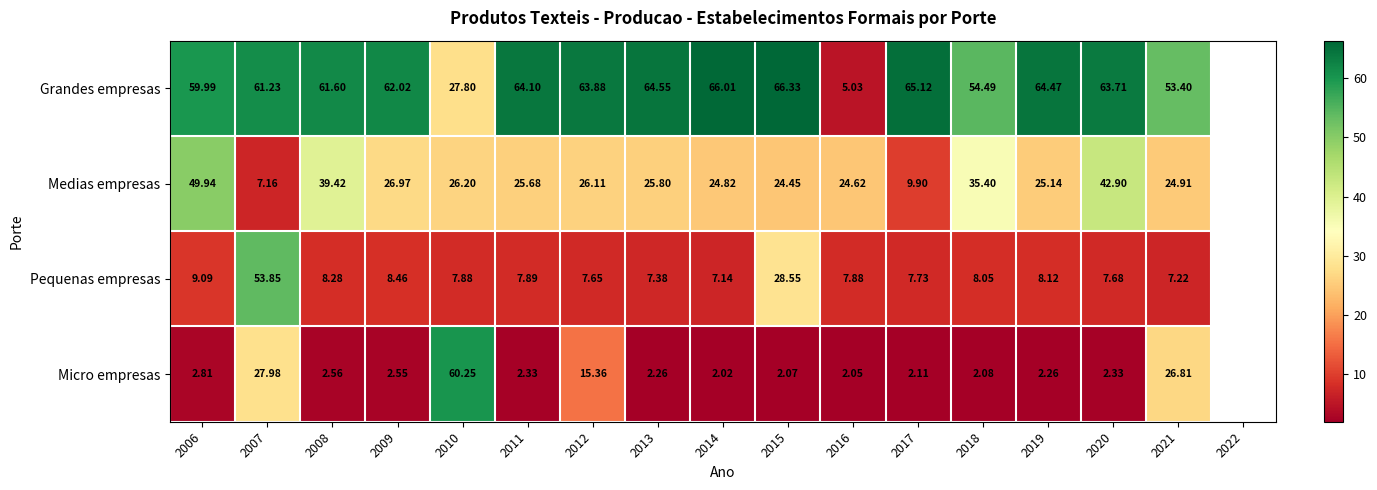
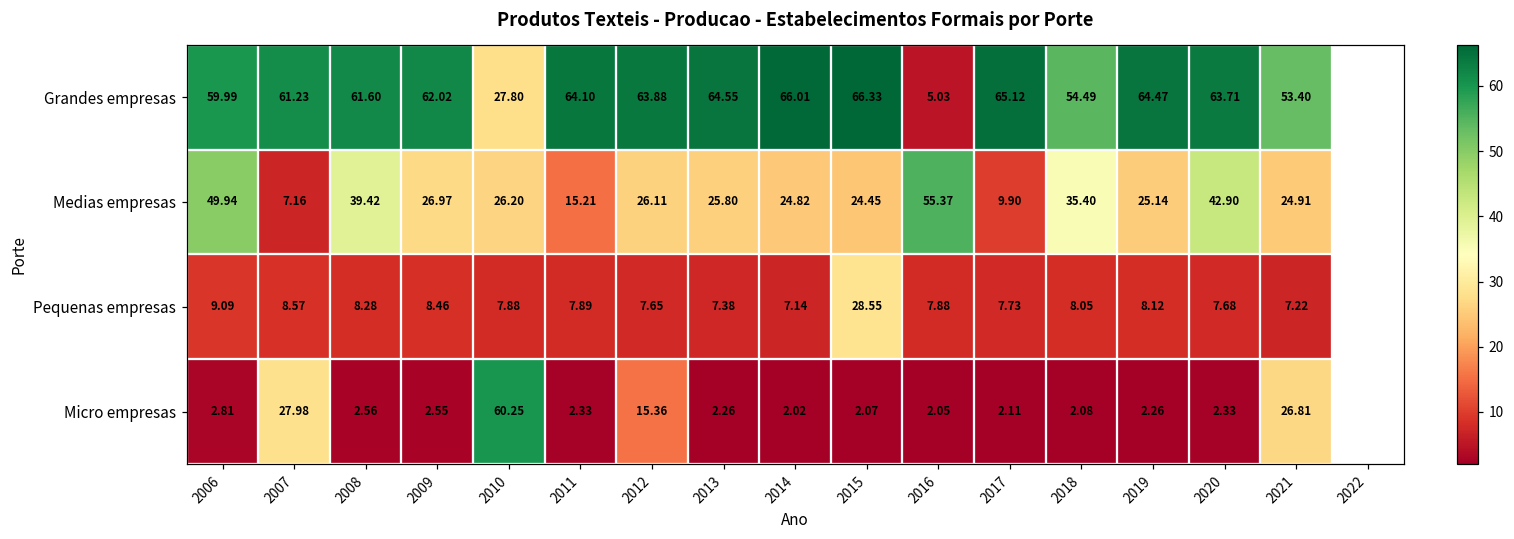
Medias empresas, 2011: 25.68 -> 15.21
Medias empresas, 2016: 24.62 -> 55.37
Pequenas empresas, 2007: 53.85 -> 8.57
